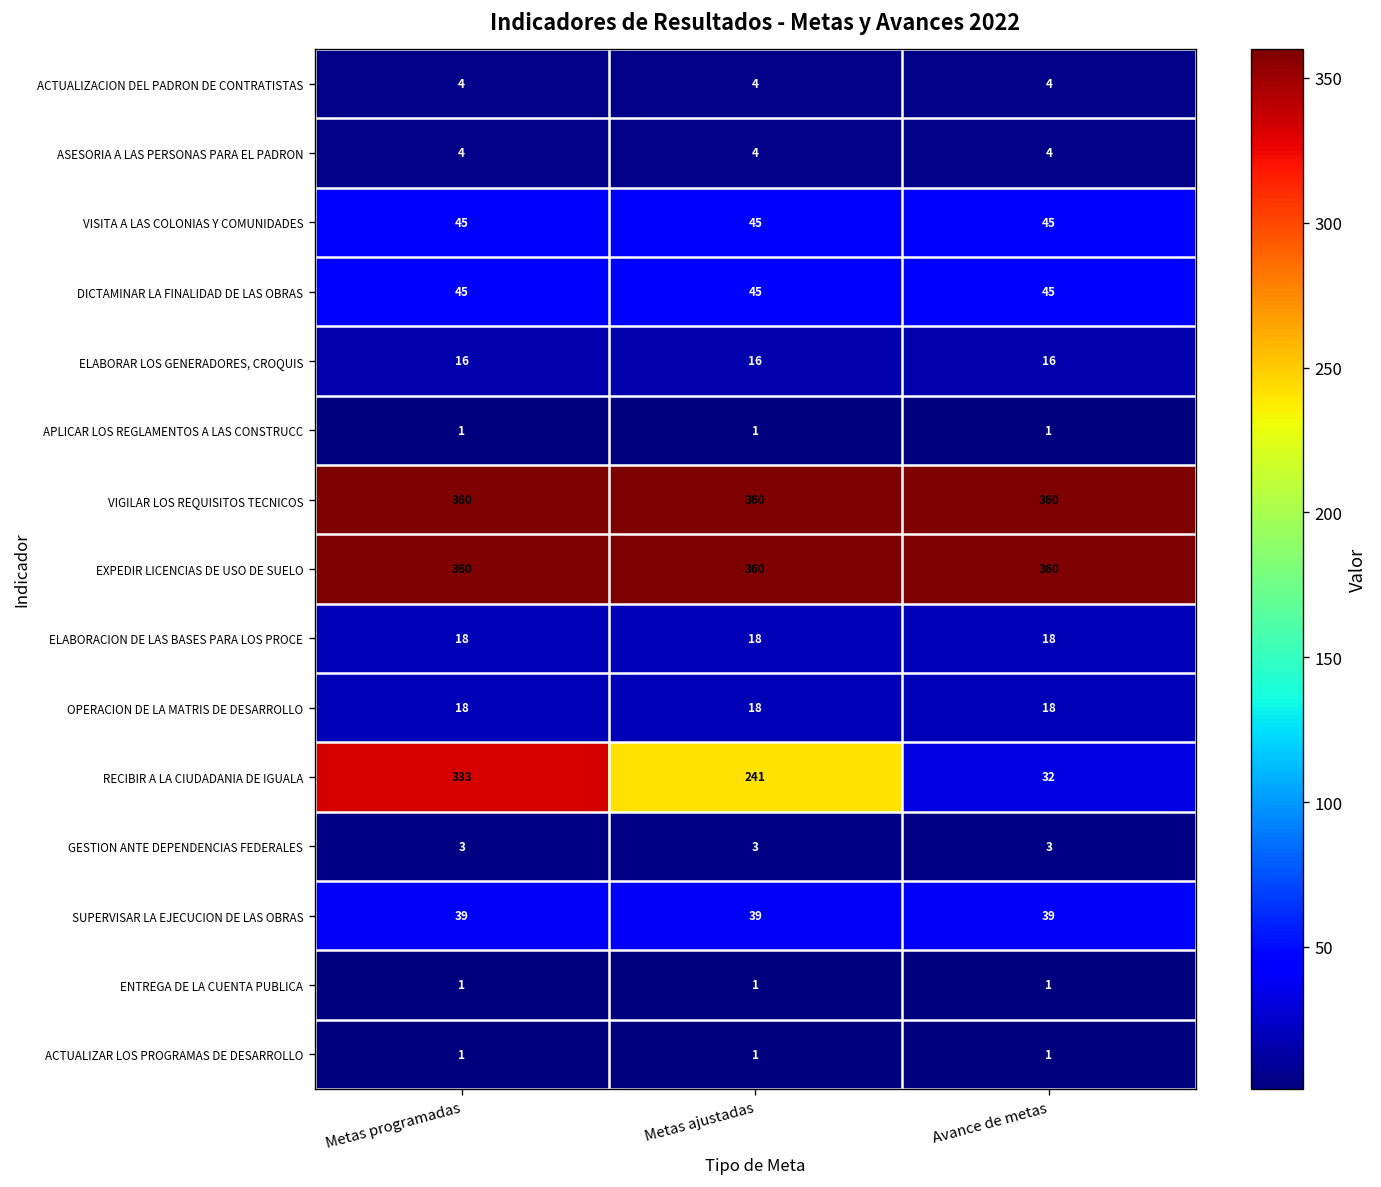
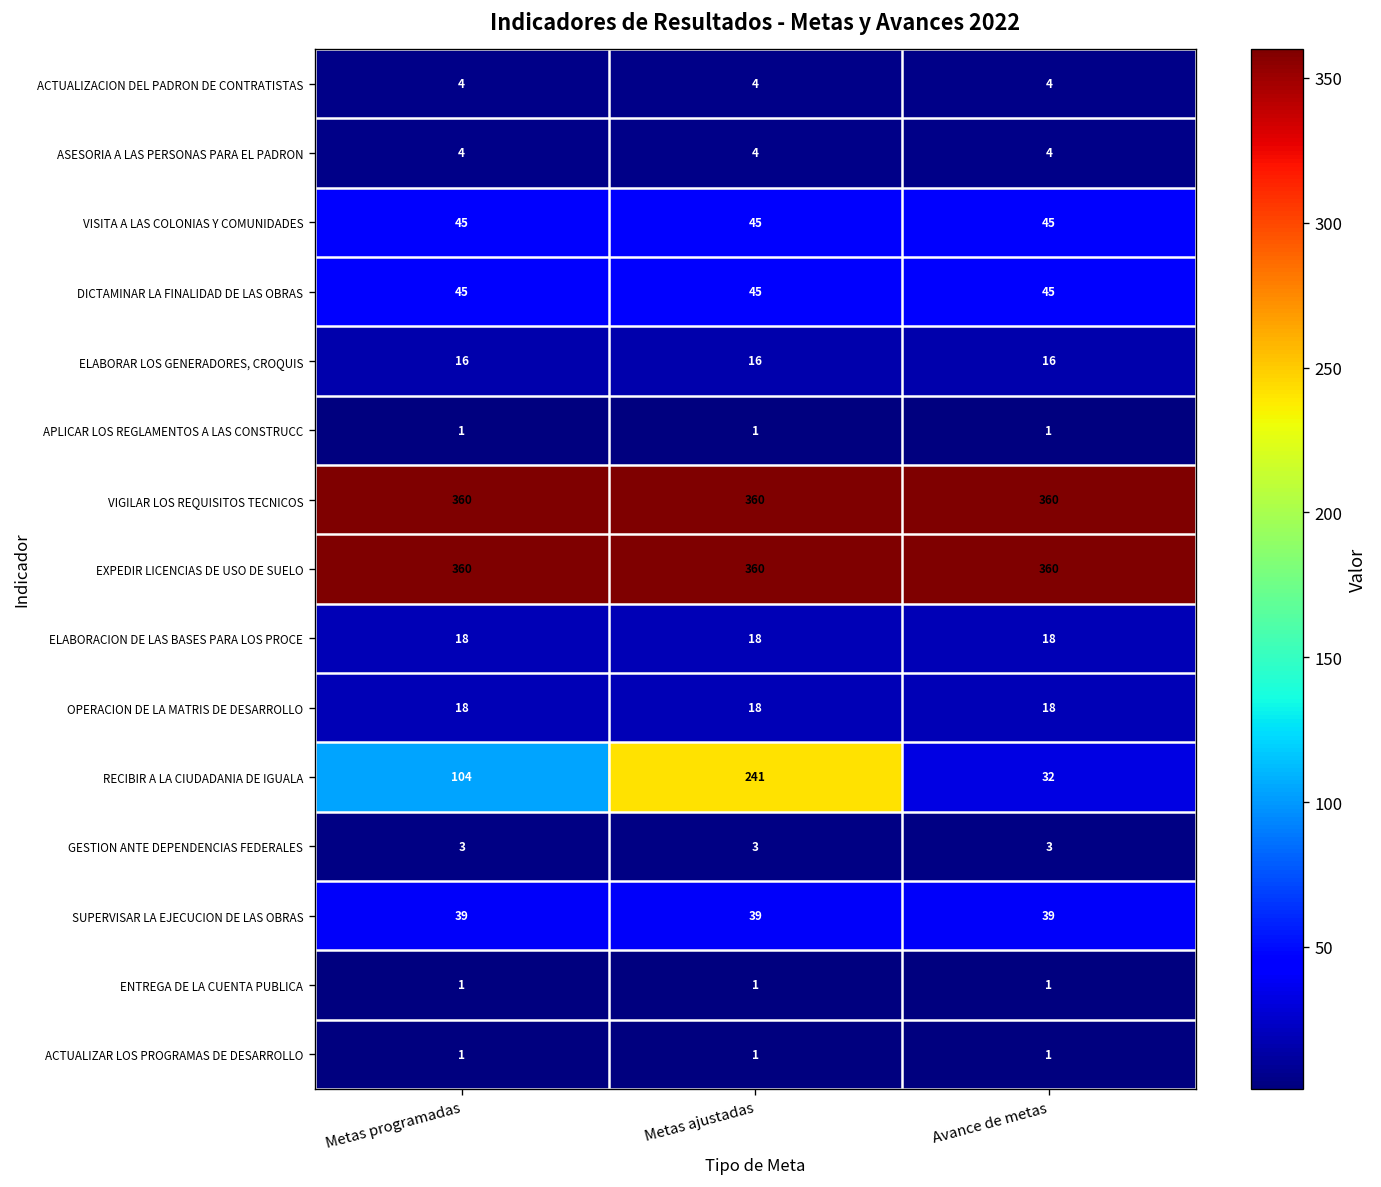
RECIBIR A LA CIUDADANIA DE IGUALA, Metas programadas: 333 -> 104
